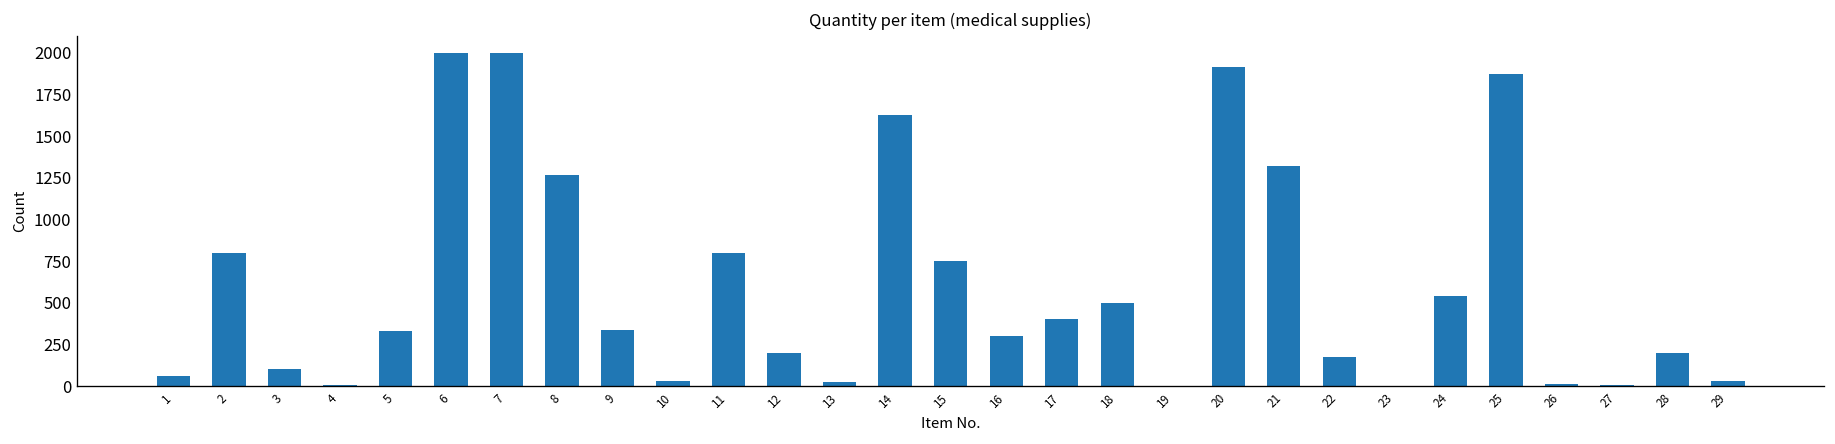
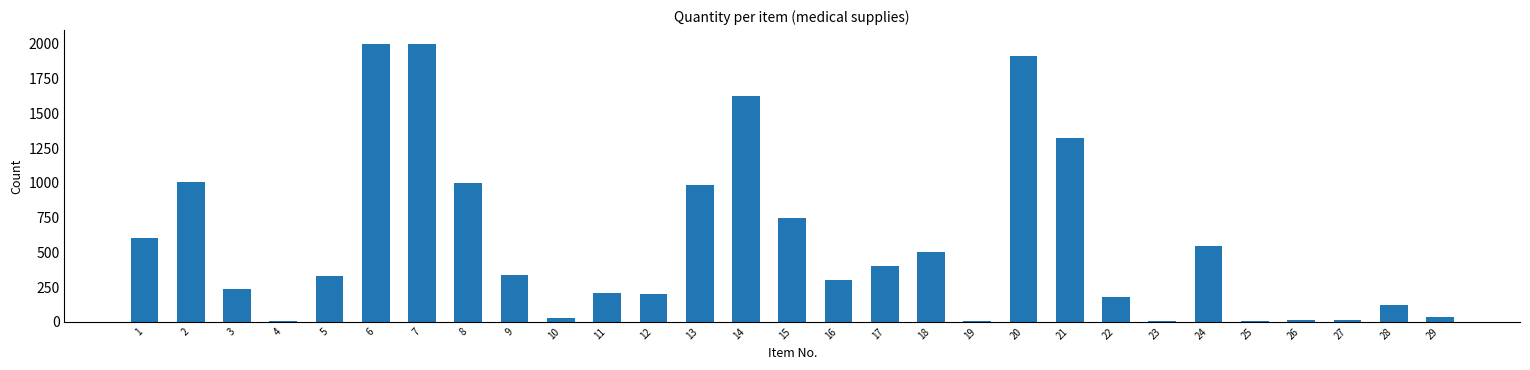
1: 60 -> 600
2: 800 -> 1000
3: 100 -> 240
8: 1270 -> 1000
11: 800 -> 210
13: 20 -> 990
25: 1870 -> 0
28: 200 -> 120
